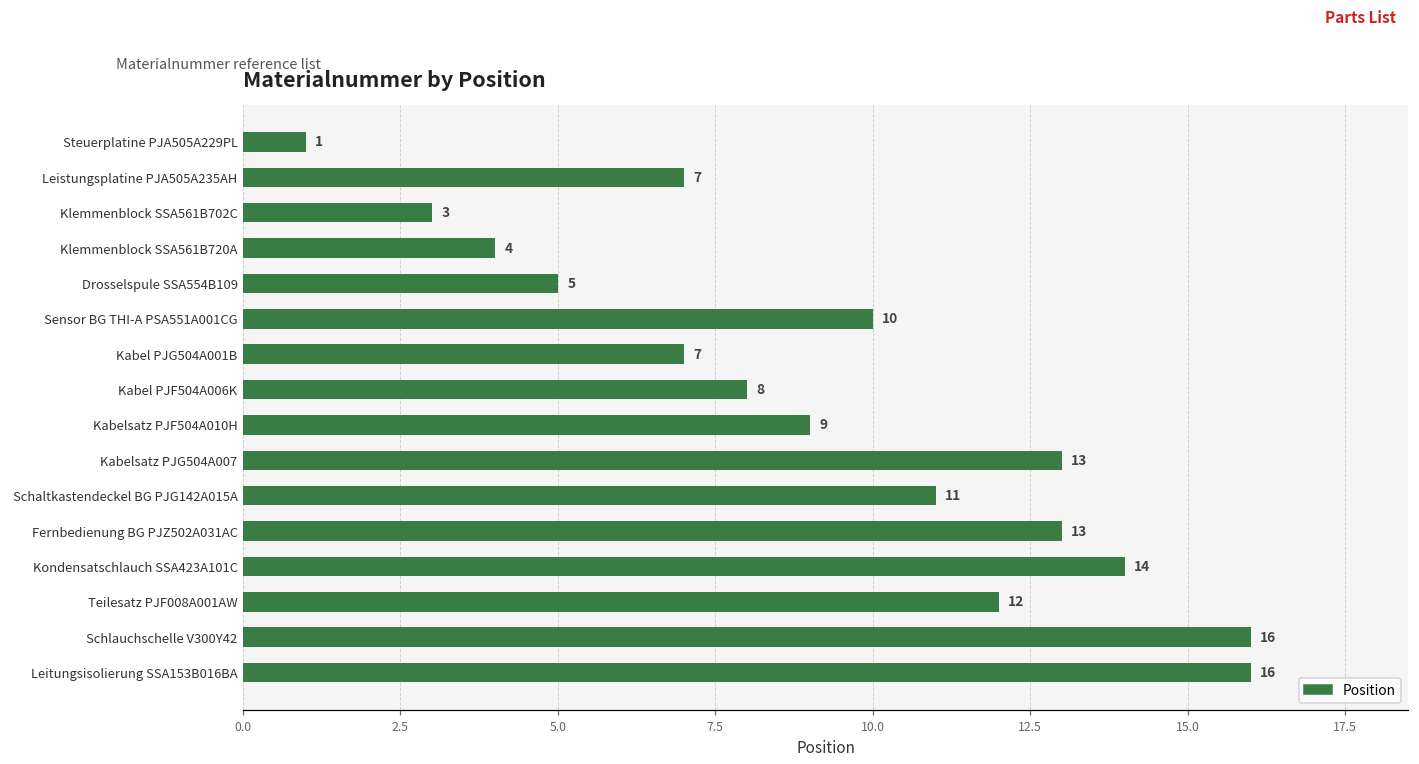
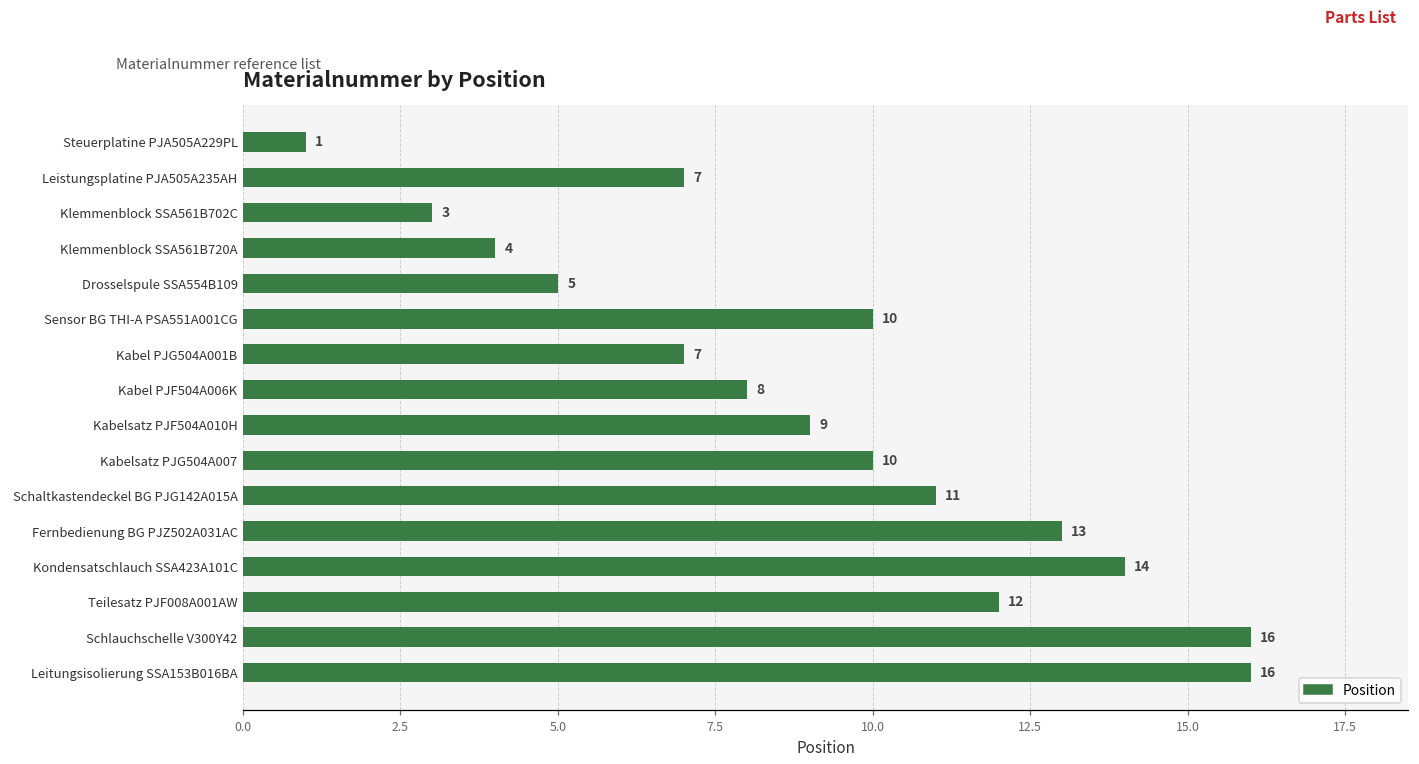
Kabelsatz PJG504A007: 13 -> 10
